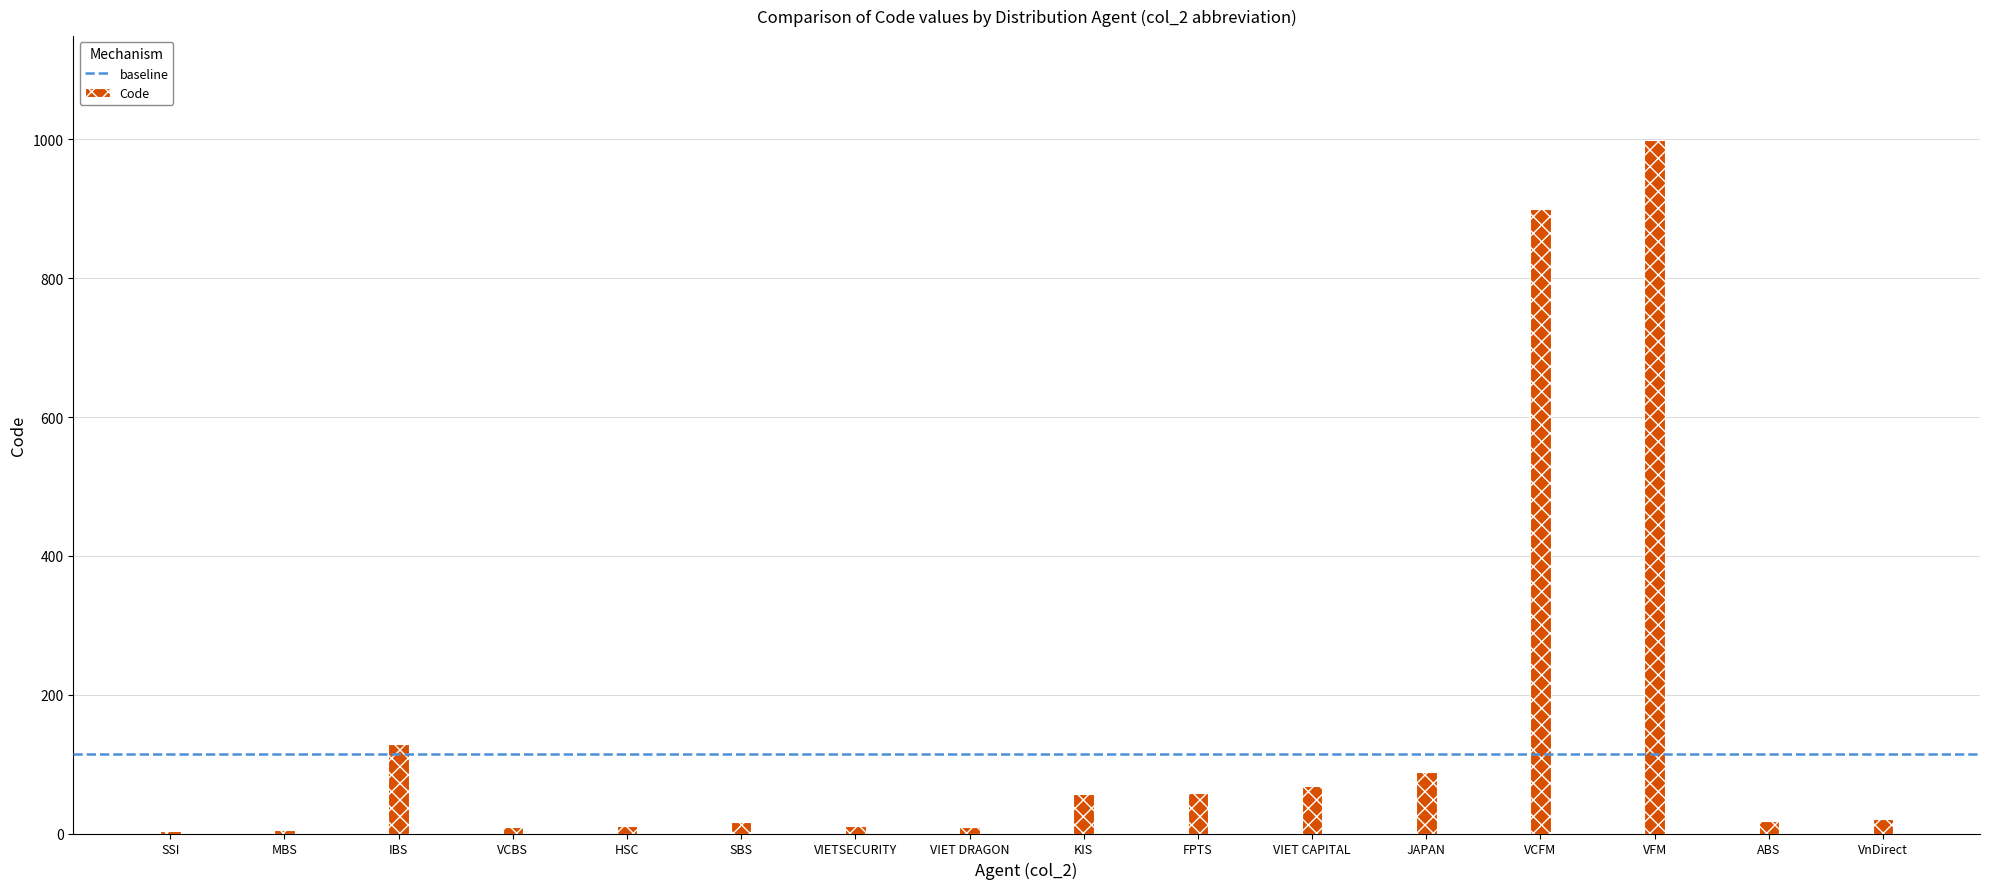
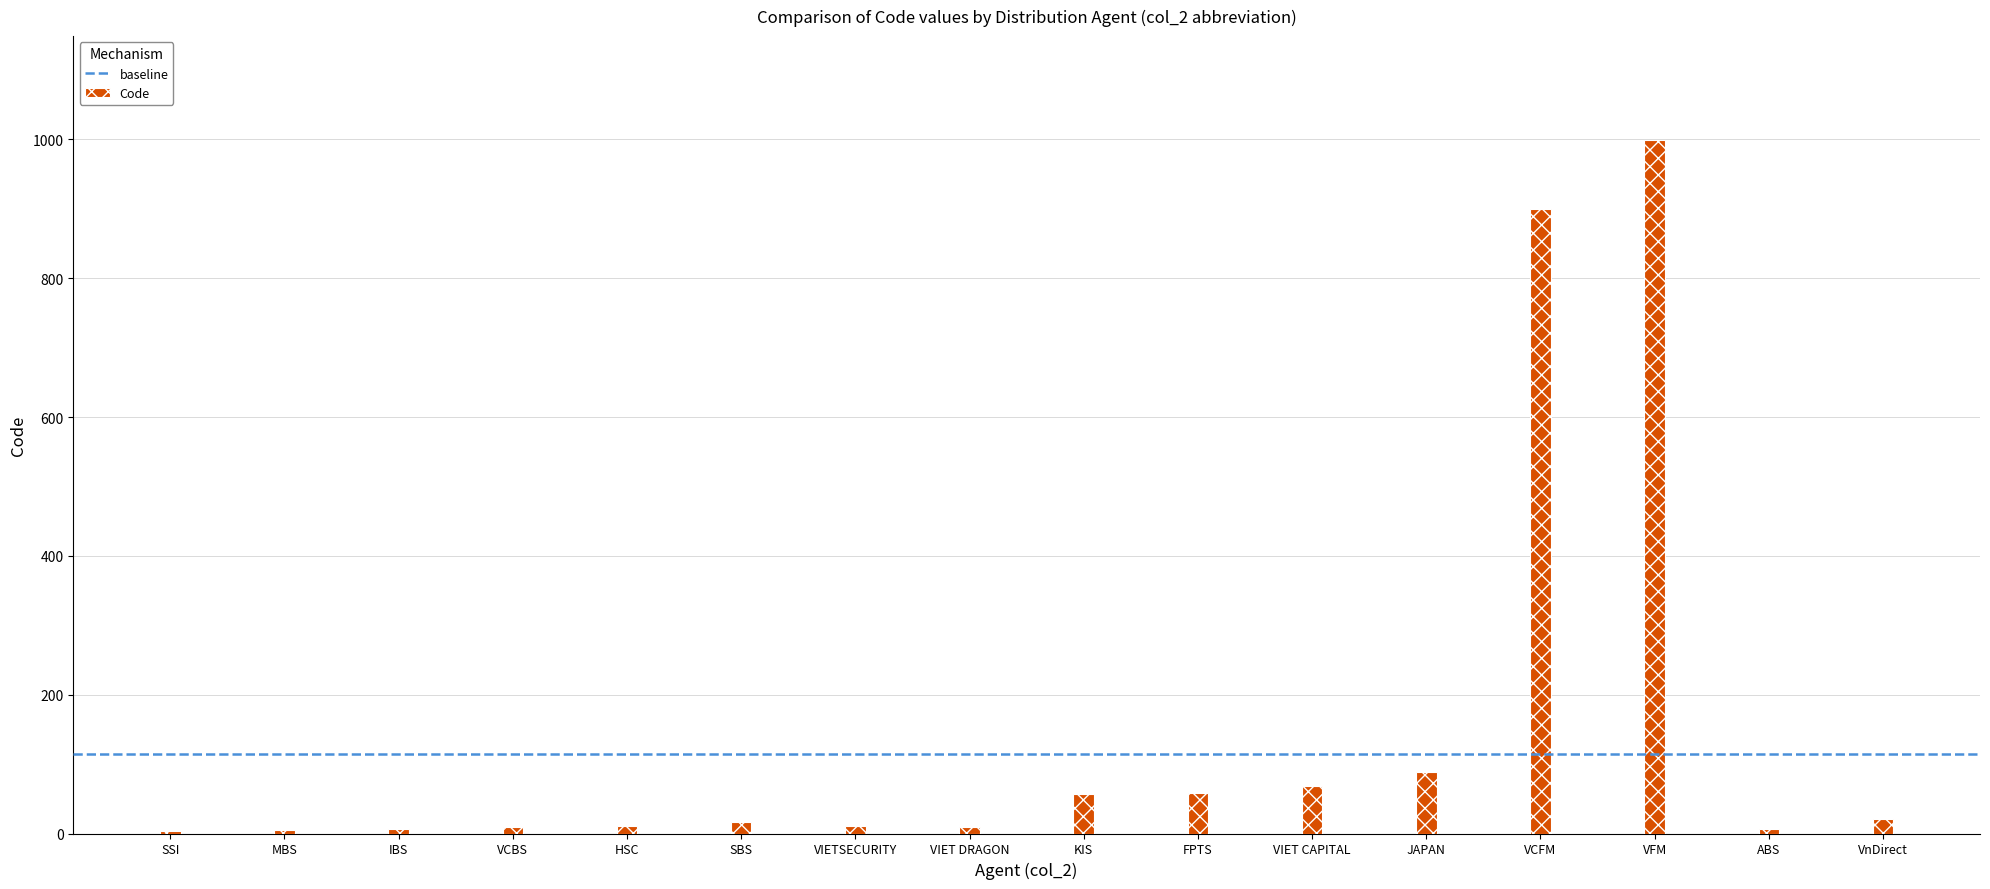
IBS: 130 -> 10
ABS: 20 -> 10
